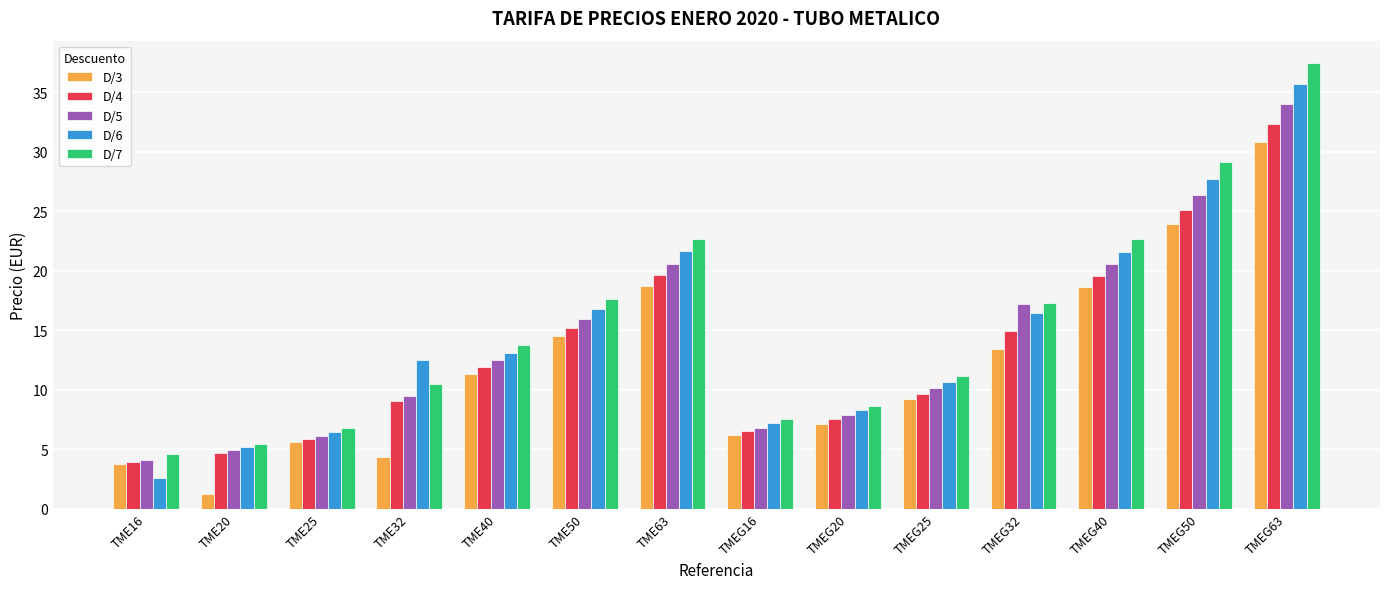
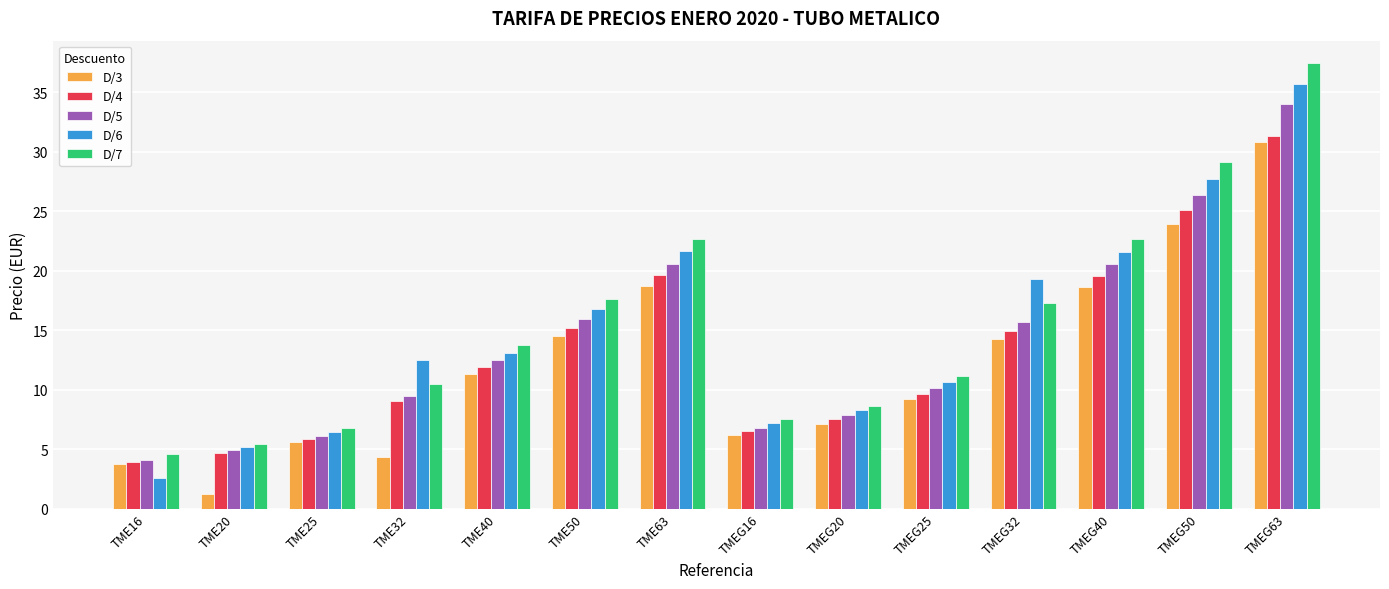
D/3, TMEG32: 13.4 -> 14.2
D/5, TMEG32: 17.2 -> 15.7
D/6, TMEG32: 16.5 -> 19.3
D/4, TMEG63: 32.4 -> 31.3
